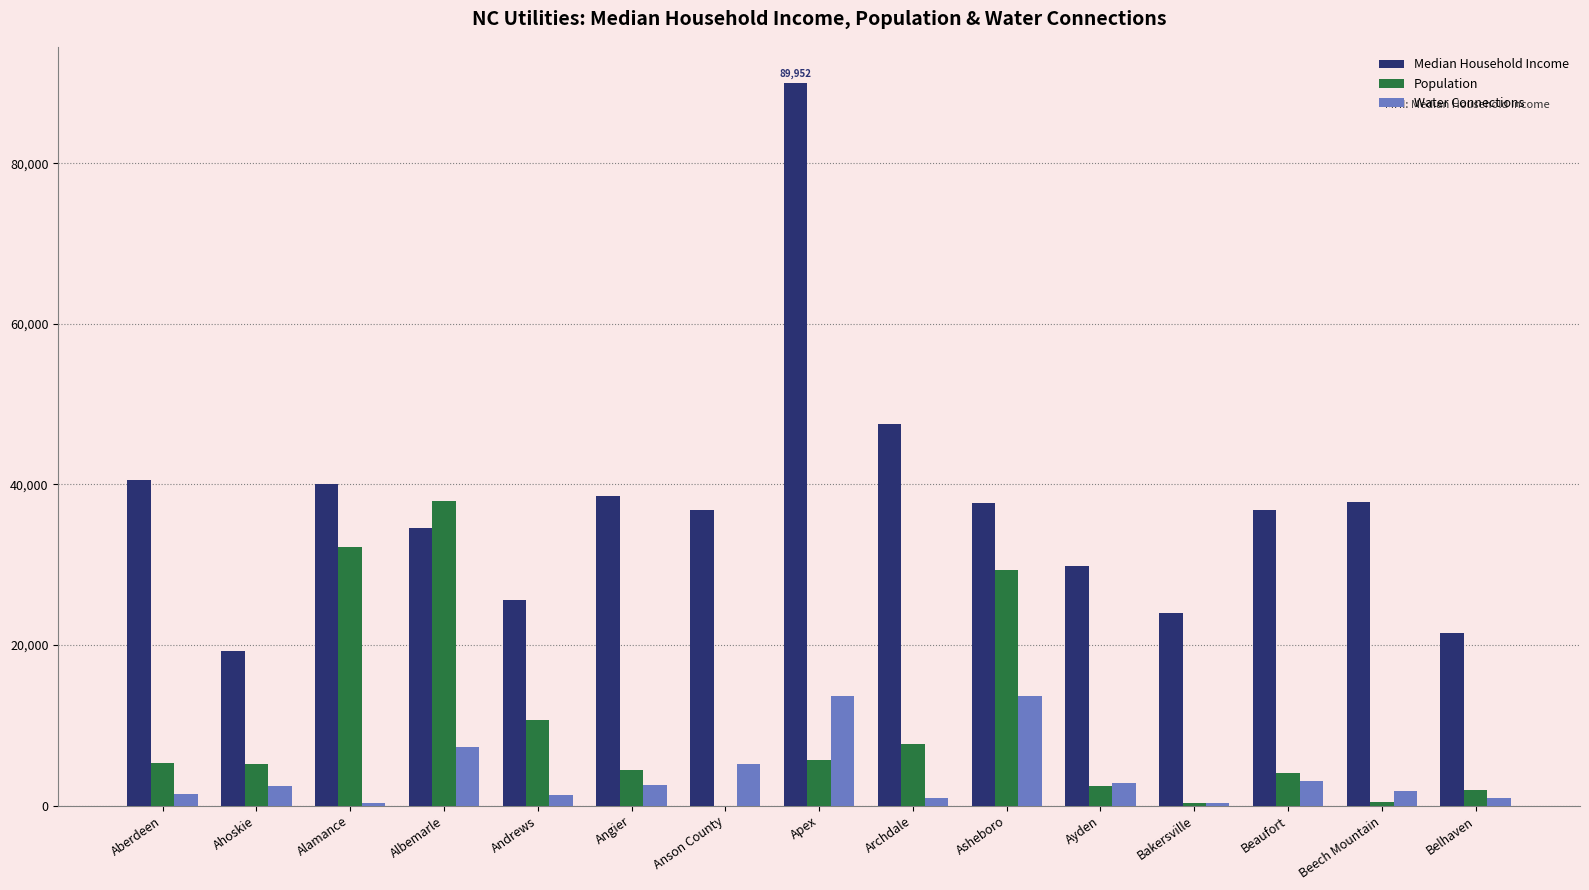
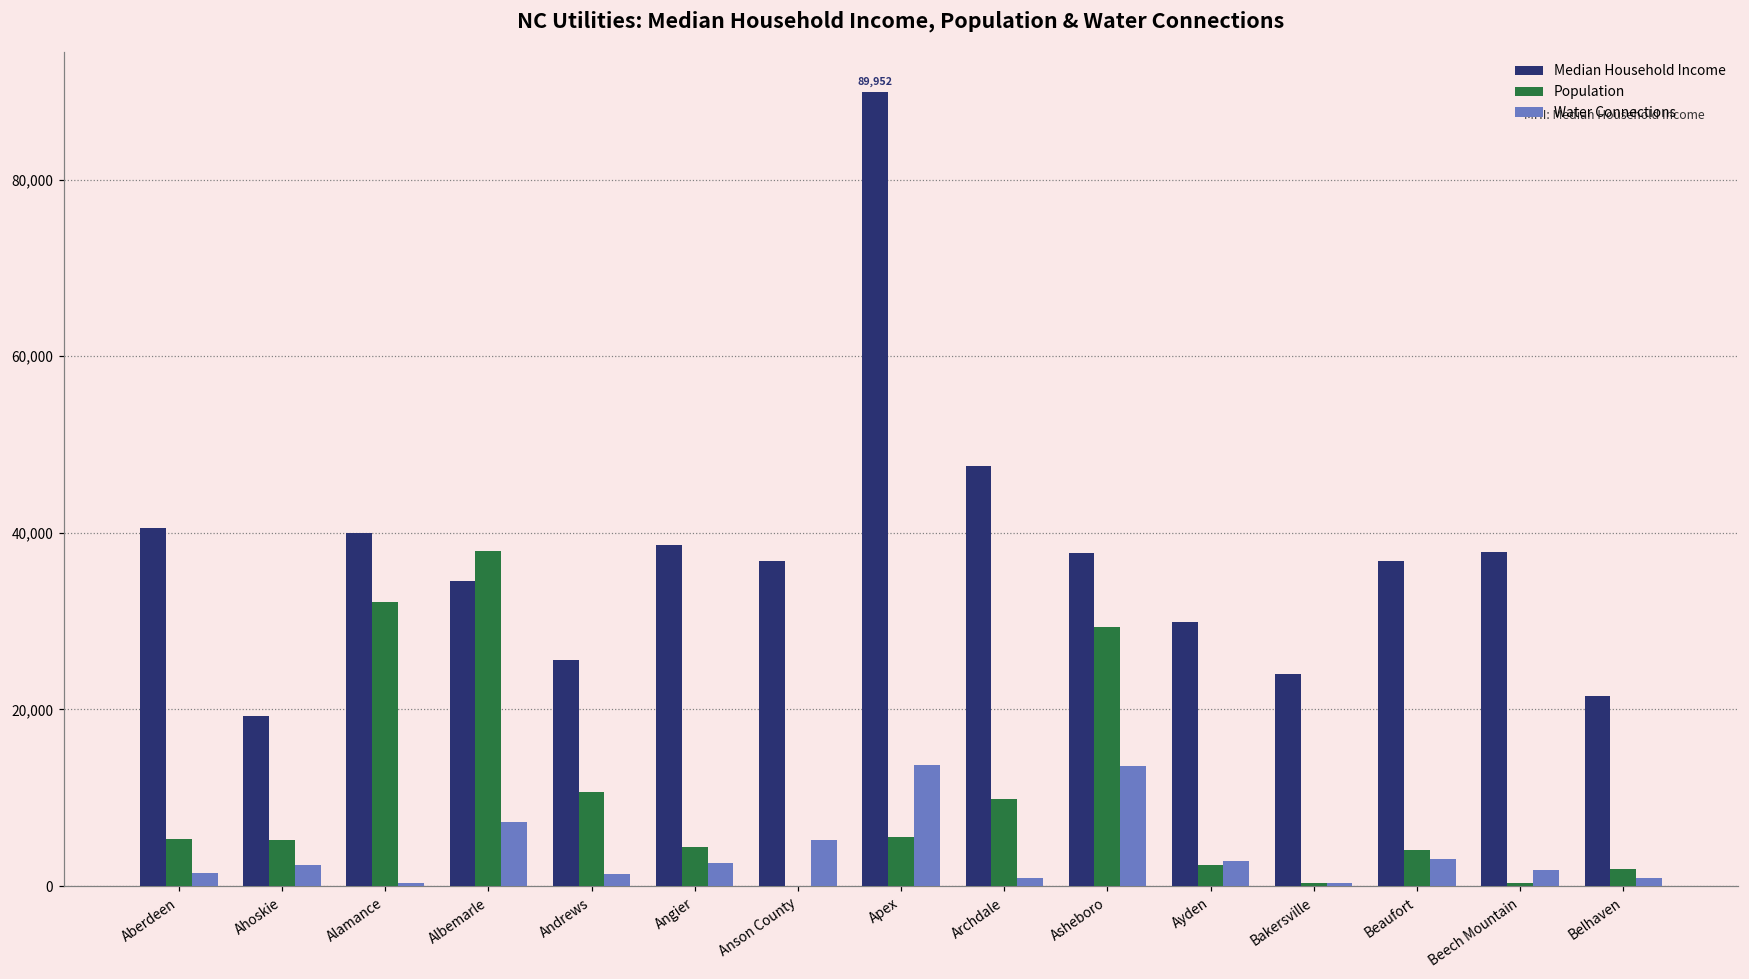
Population, Archdale: 8,000 -> 10,000
